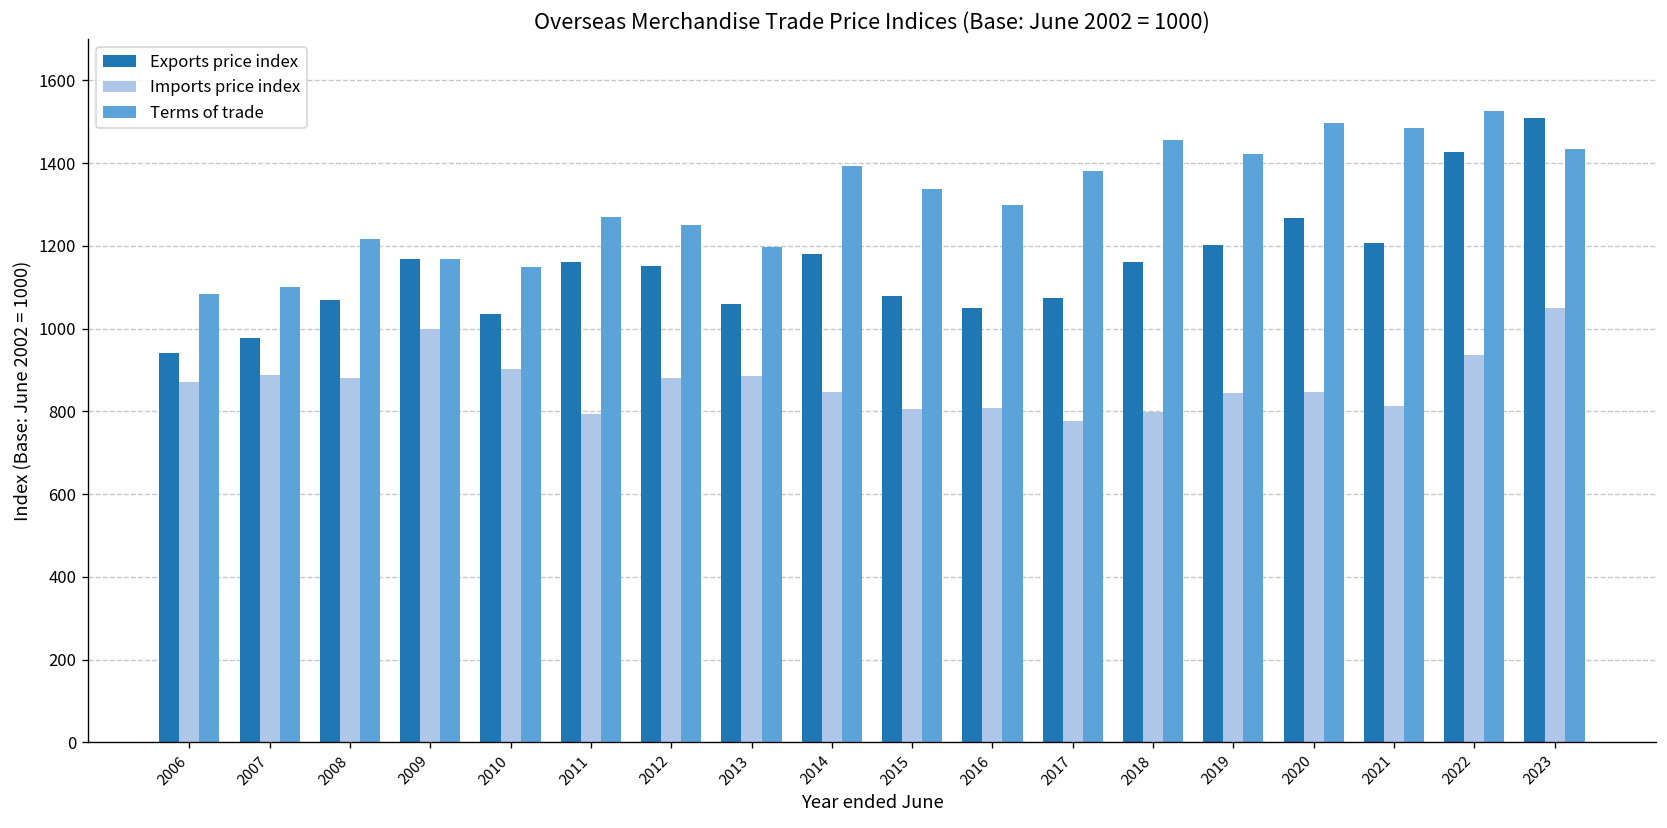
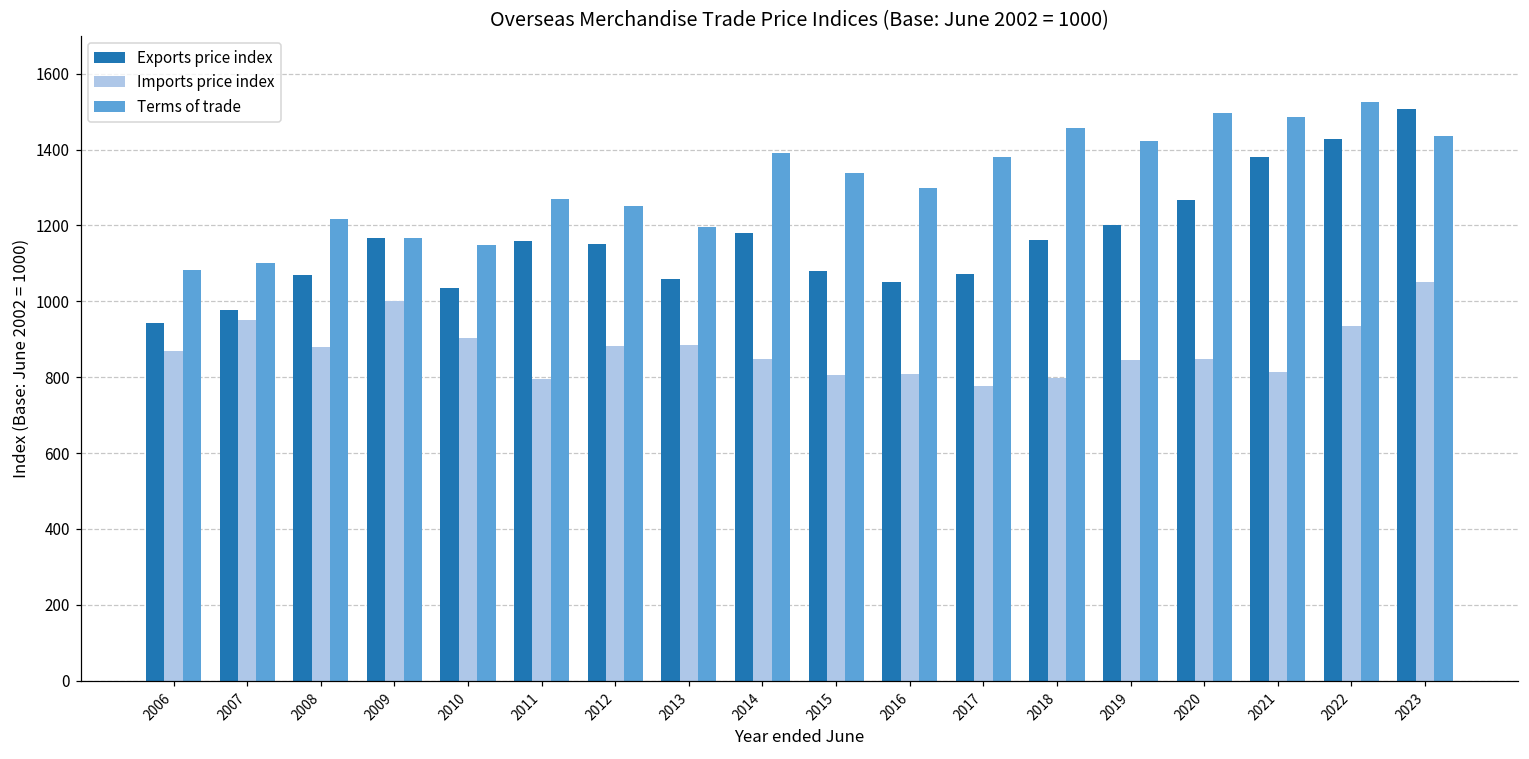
Imports price index, 2007: 890 -> 950
Exports price index, 2021: 1210 -> 1380
